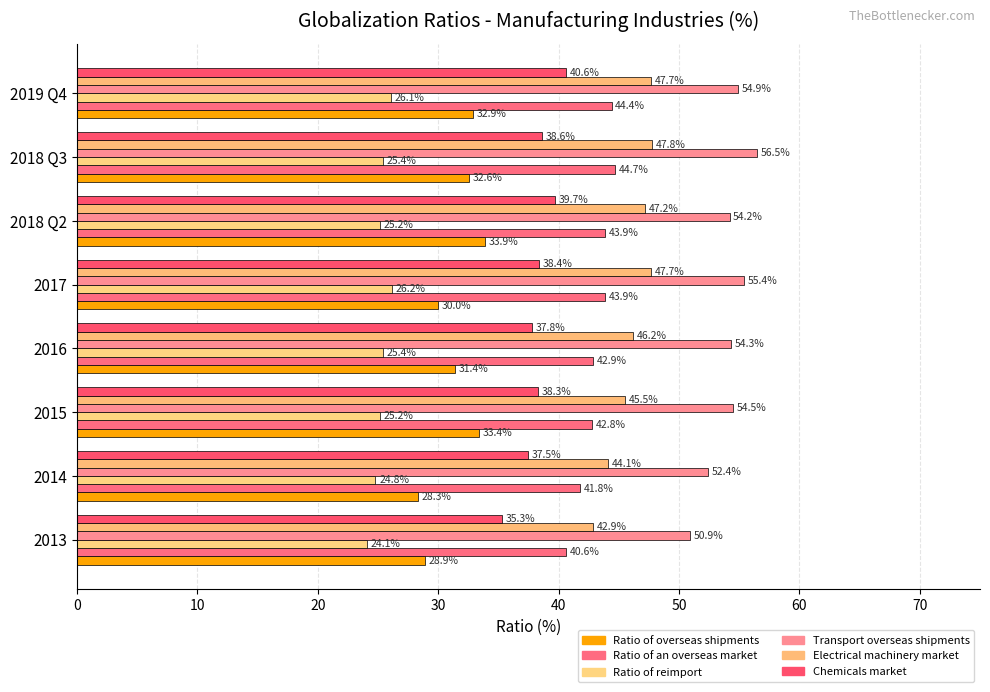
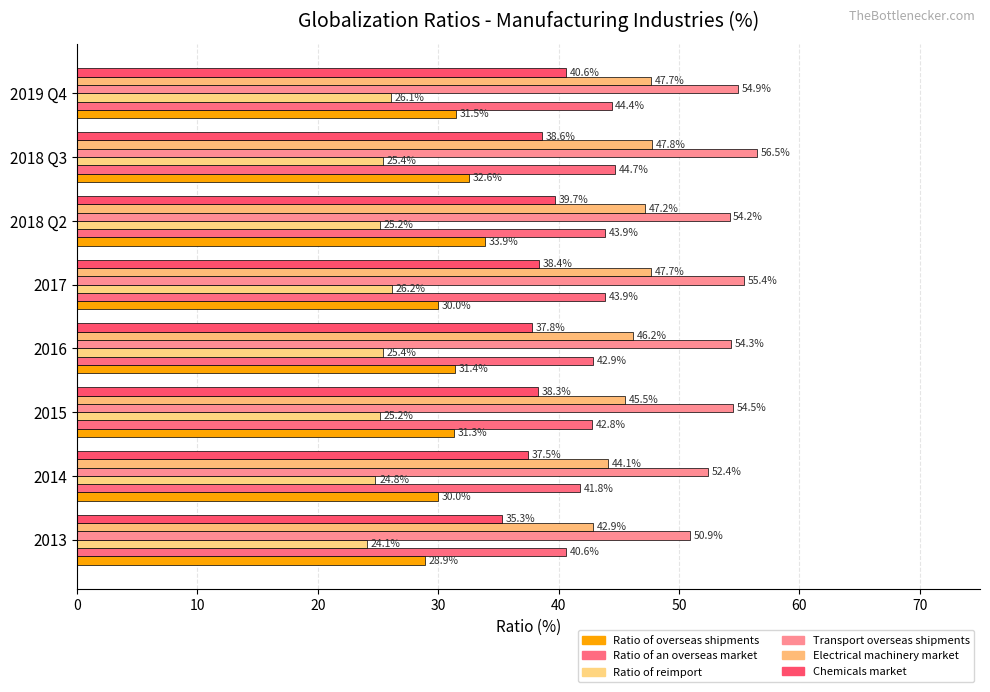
Ratio of overseas shipments, 2019 Q4: 32.9% -> 31.5%
Ratio of overseas shipments, 2015: 33.4% -> 31.3%
Ratio of overseas shipments, 2014: 28.3% -> 30.0%
